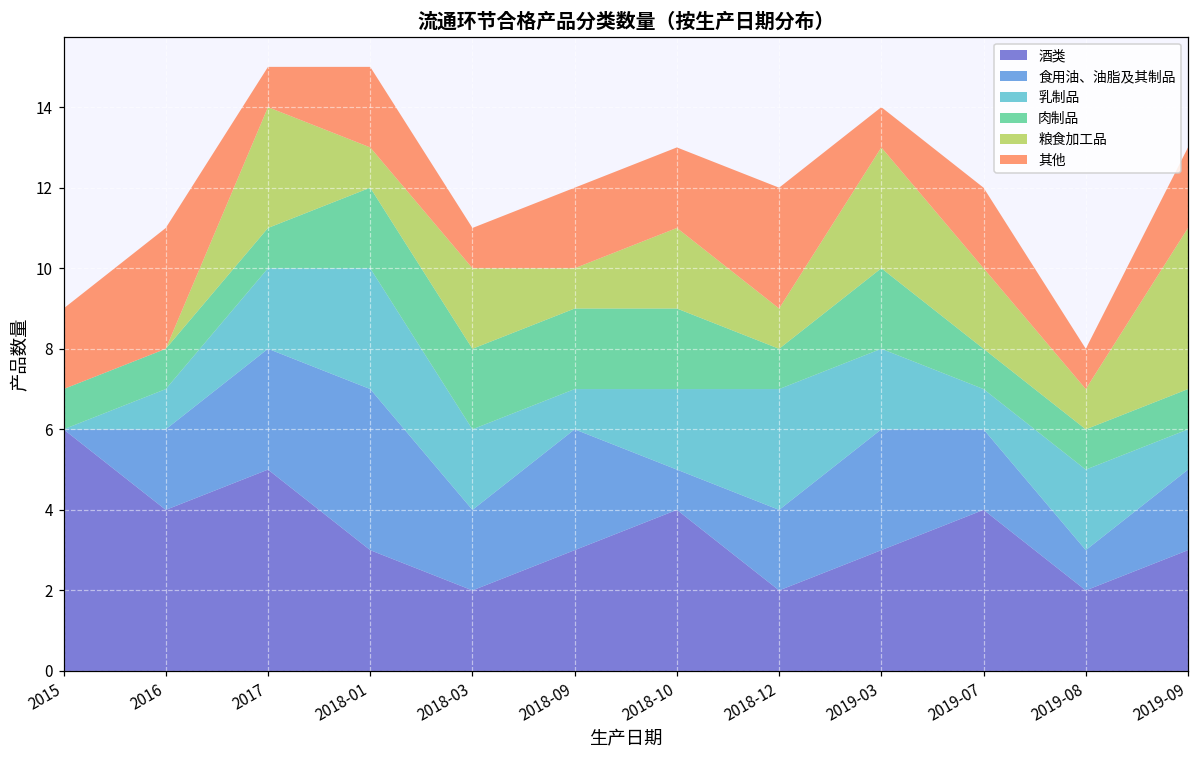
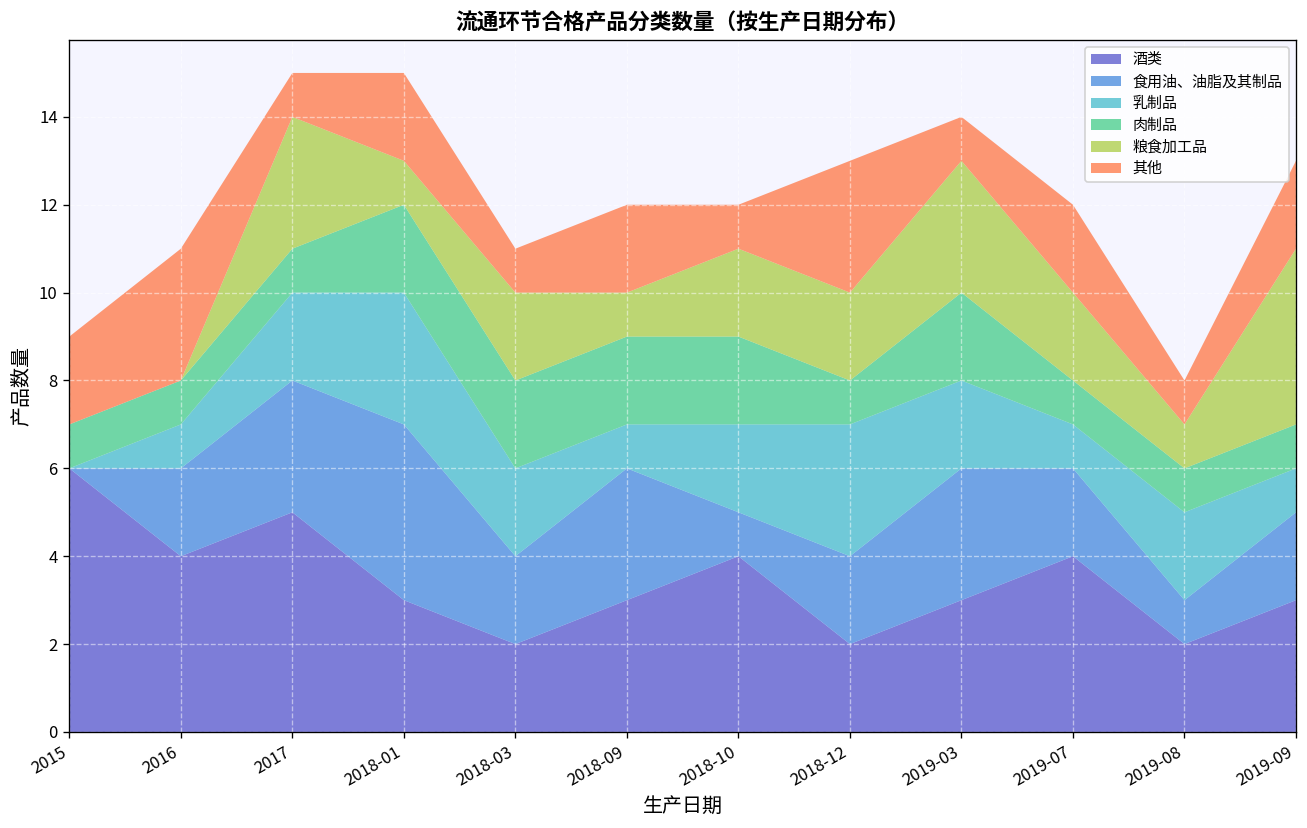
其他, 2018-10: 2 -> 1
粮食加工品, 2018-12: 1 -> 2
